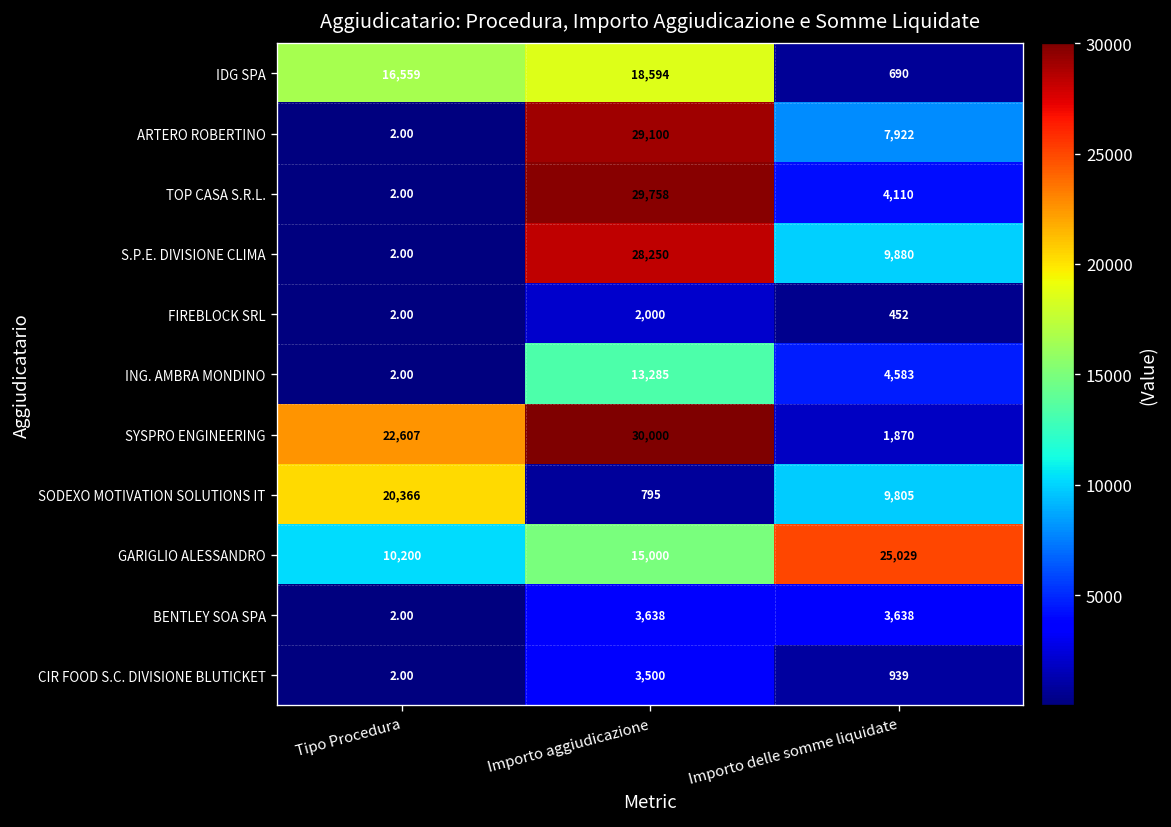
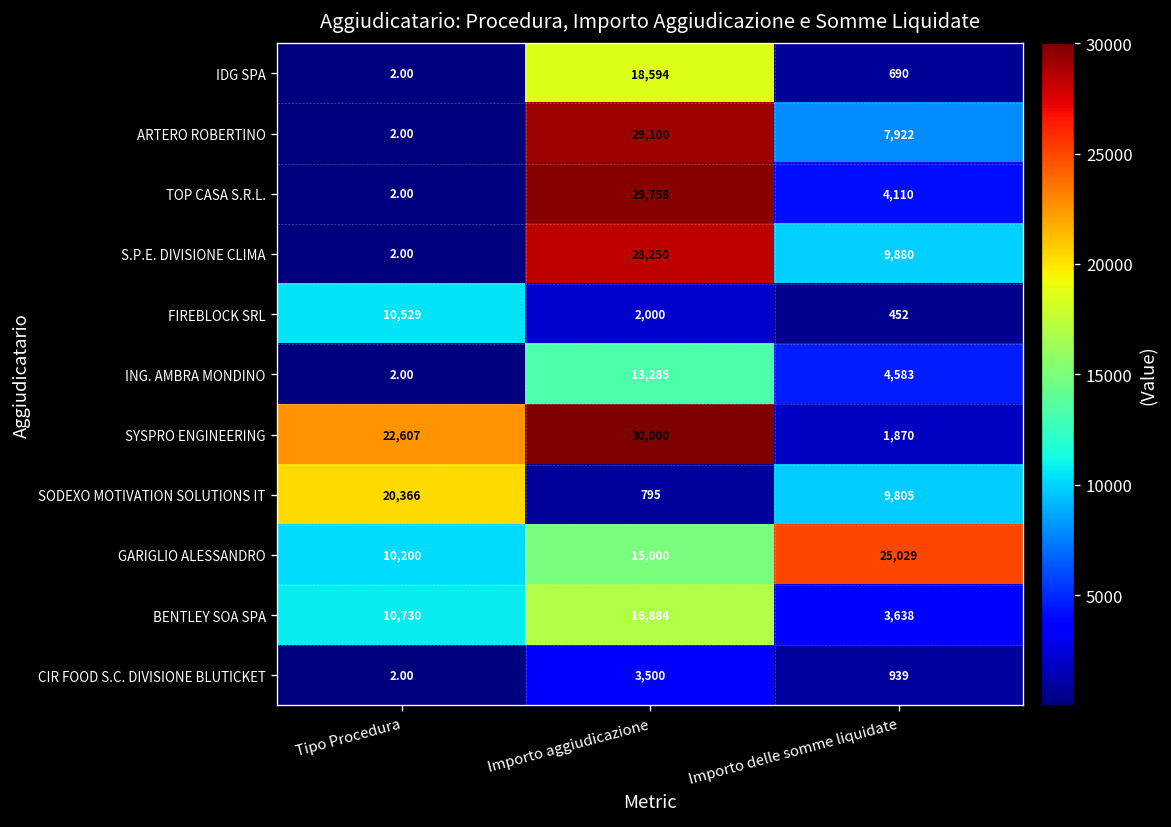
IDG SPA, Tipo Procedura: 16,559 -> 2.00
FIREBLOCK SRL, Tipo Procedura: 2.00 -> 10,529
BENTLEY SOA SPA, Tipo Procedura: 2.00 -> 10,730
BENTLEY SOA SPA, Importo aggiudicazione: 3,638 -> 16,884
